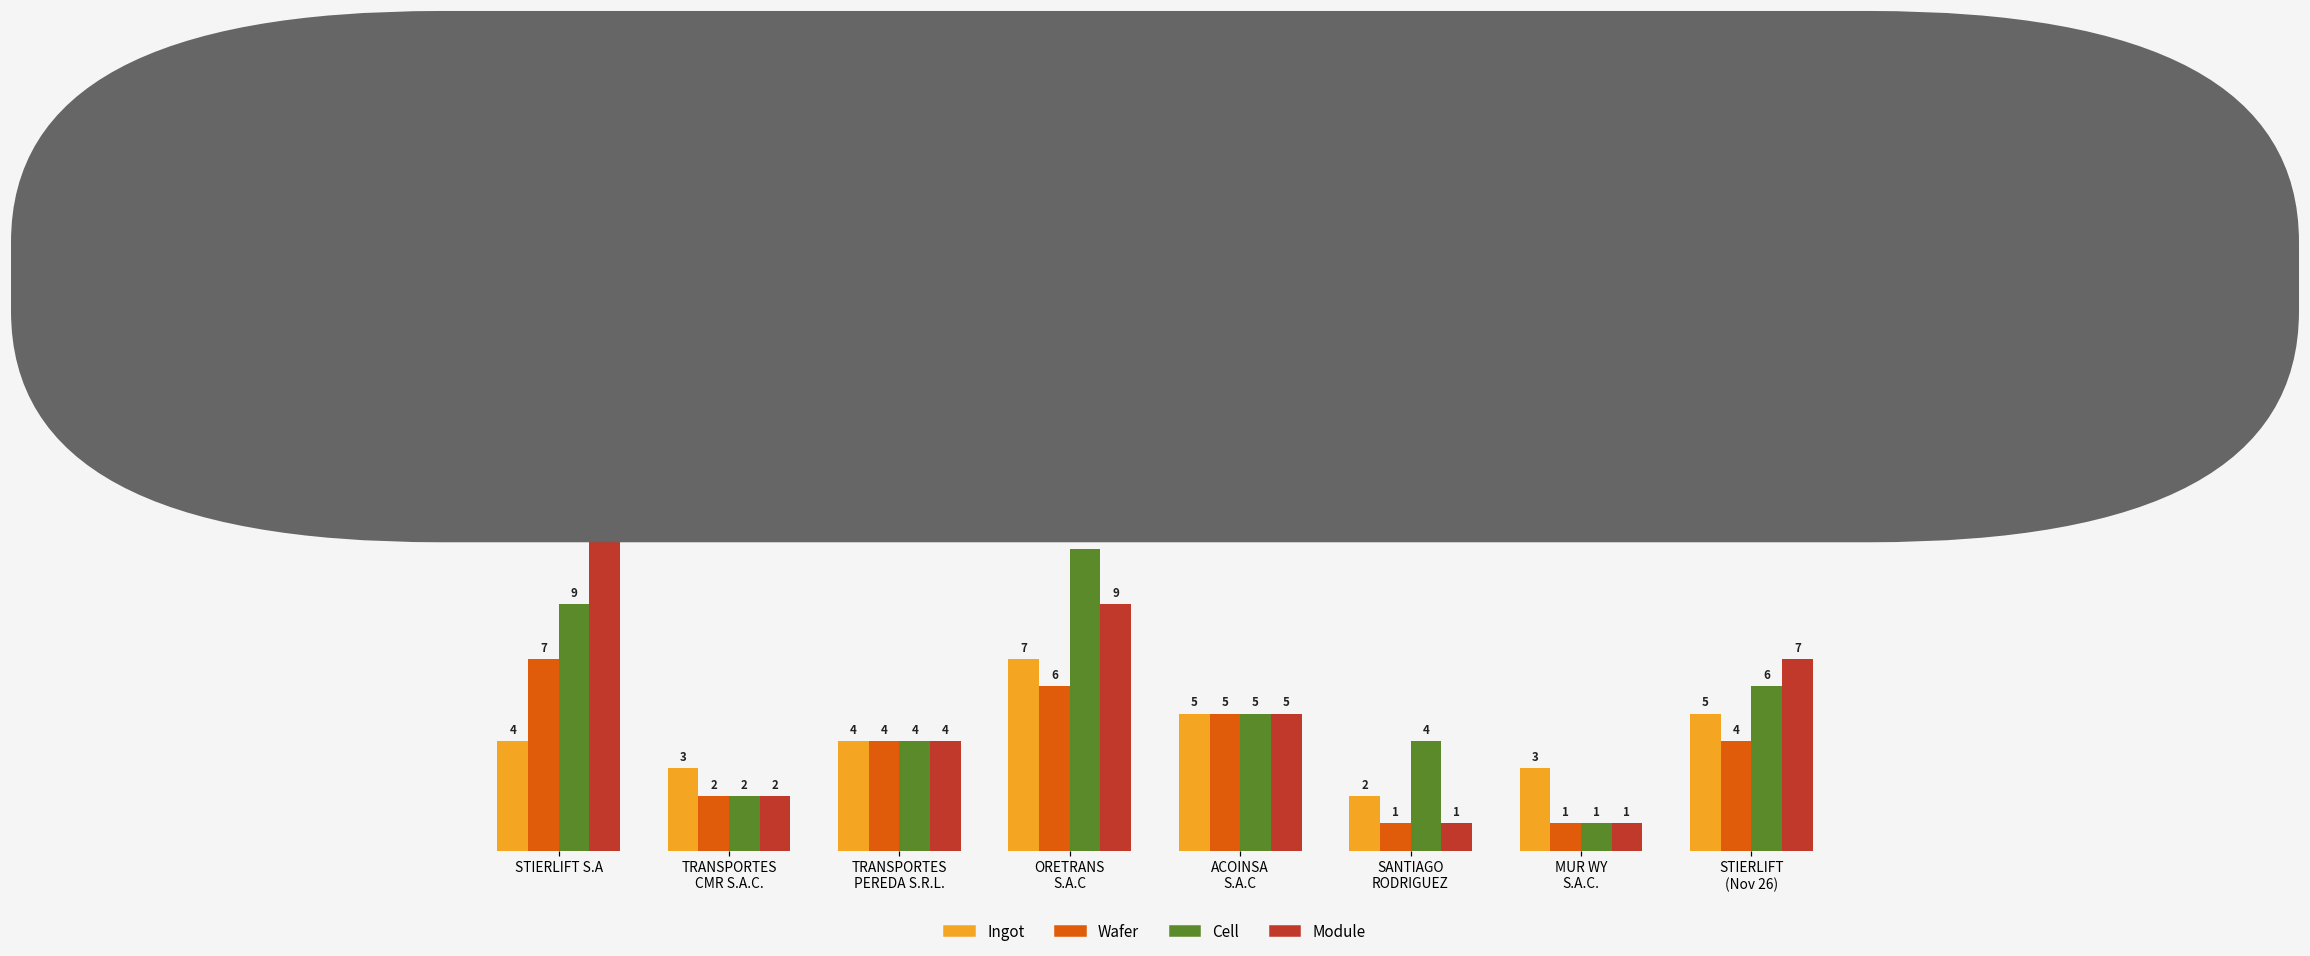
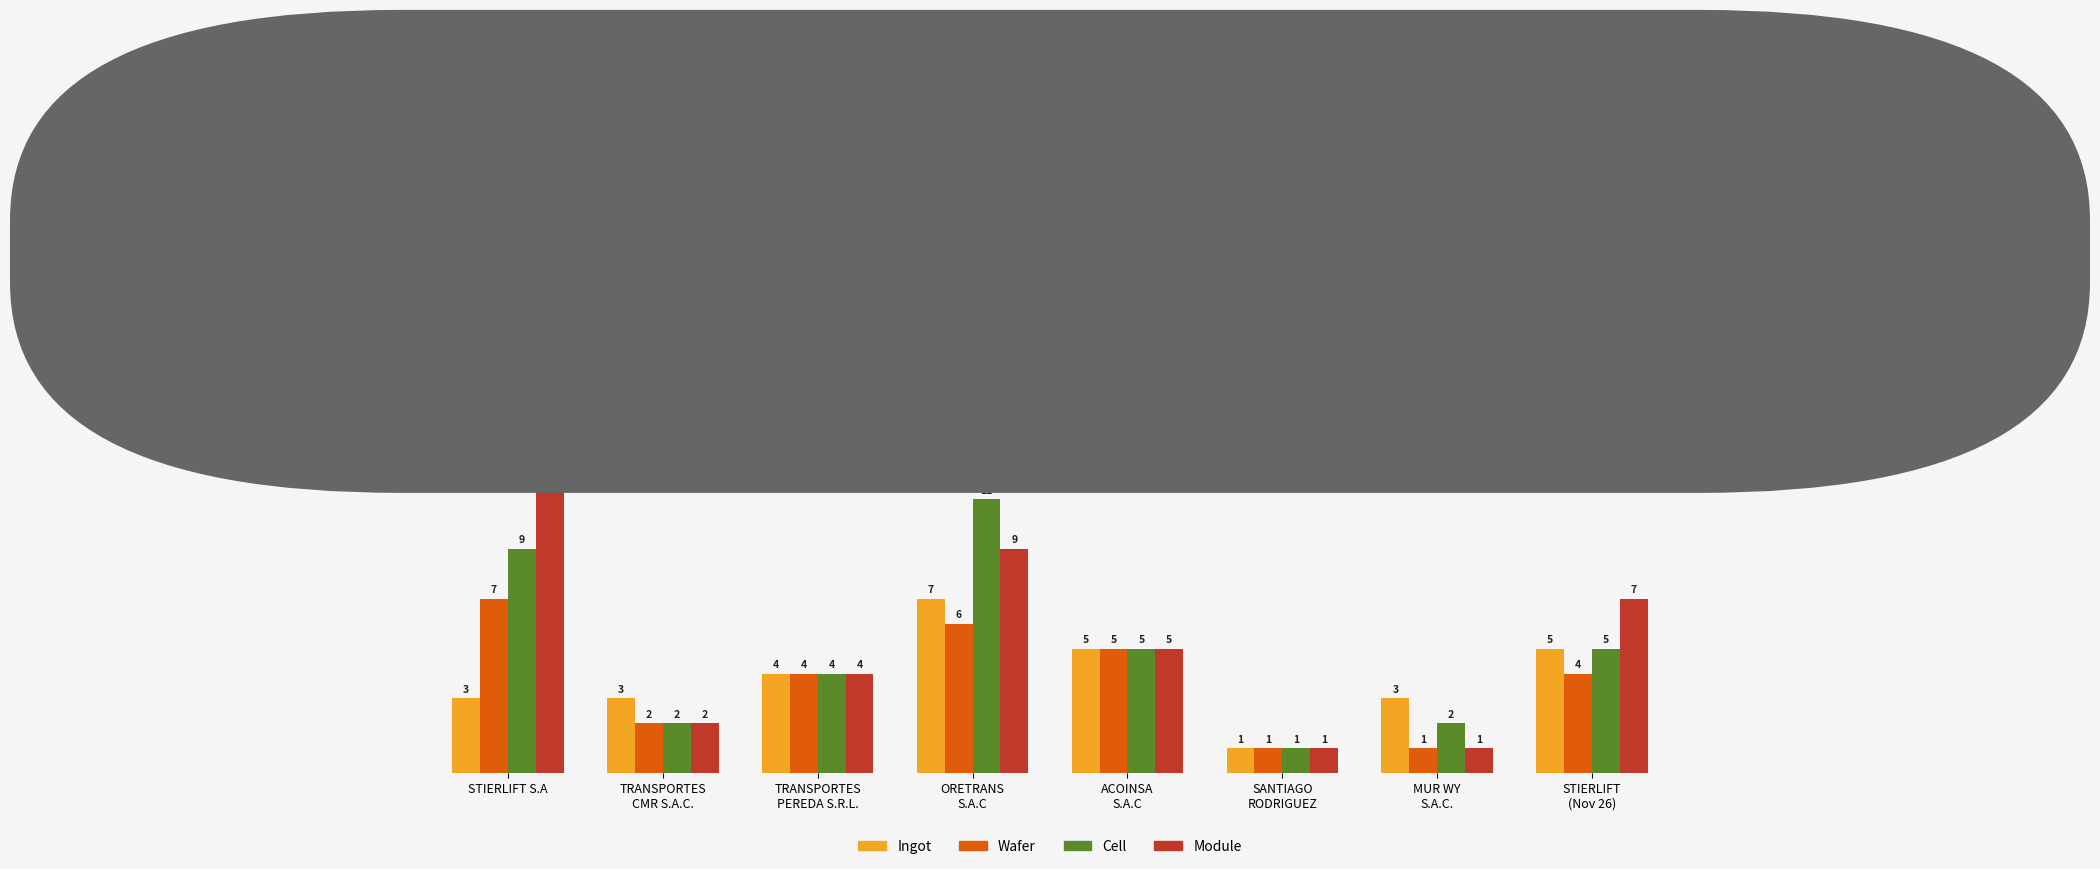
Ingot, STIERLIFT S.A: 4 -> 3
Ingot, SANTIAGO RODRIGUEZ: 2 -> 1
Cell, SANTIAGO RODRIGUEZ: 4 -> 1
Cell, MUR WY S.A.C.: 1 -> 2
Cell, STIERLIFT (Nov 26): 6 -> 5
